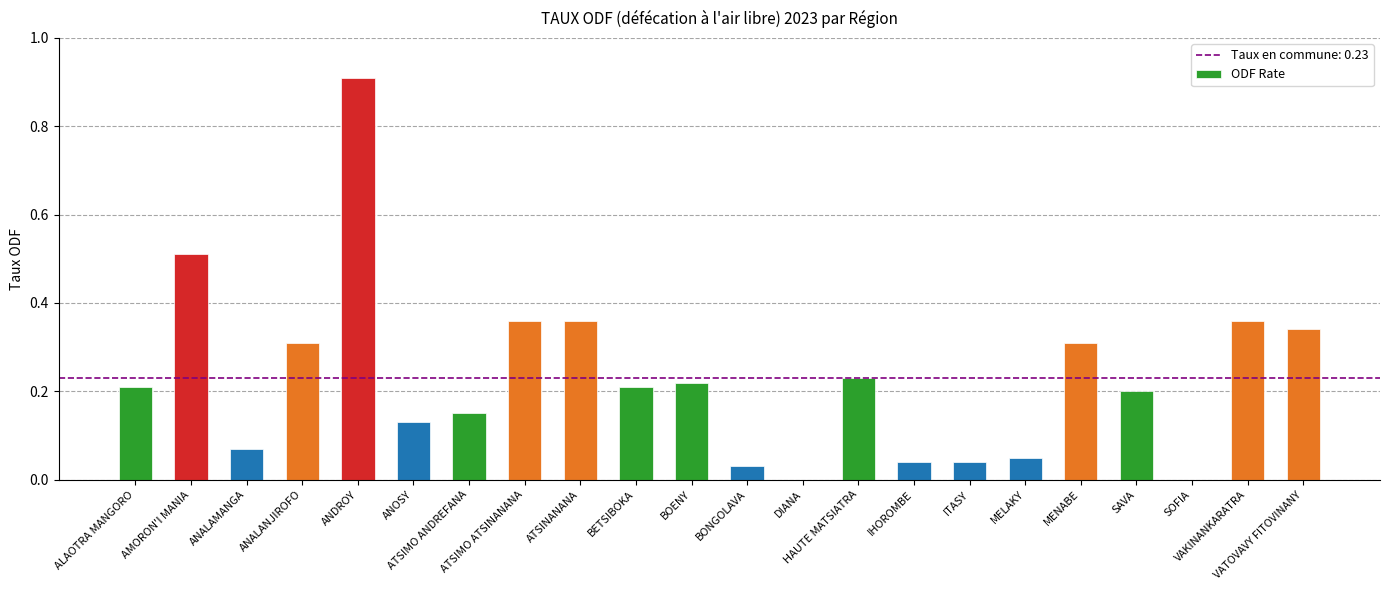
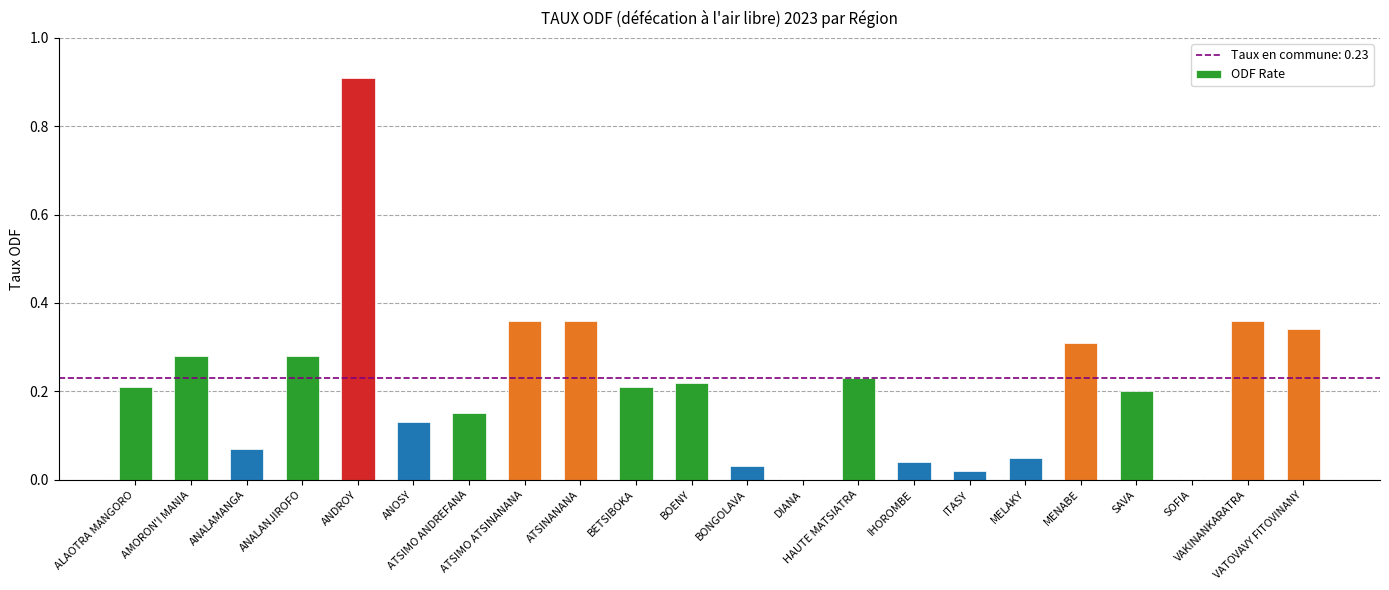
AMORON'I MANIA: 0.51 -> 0.28
ANALANJIROFO: 0.31 -> 0.28
ITASY: 0.04 -> 0.02
